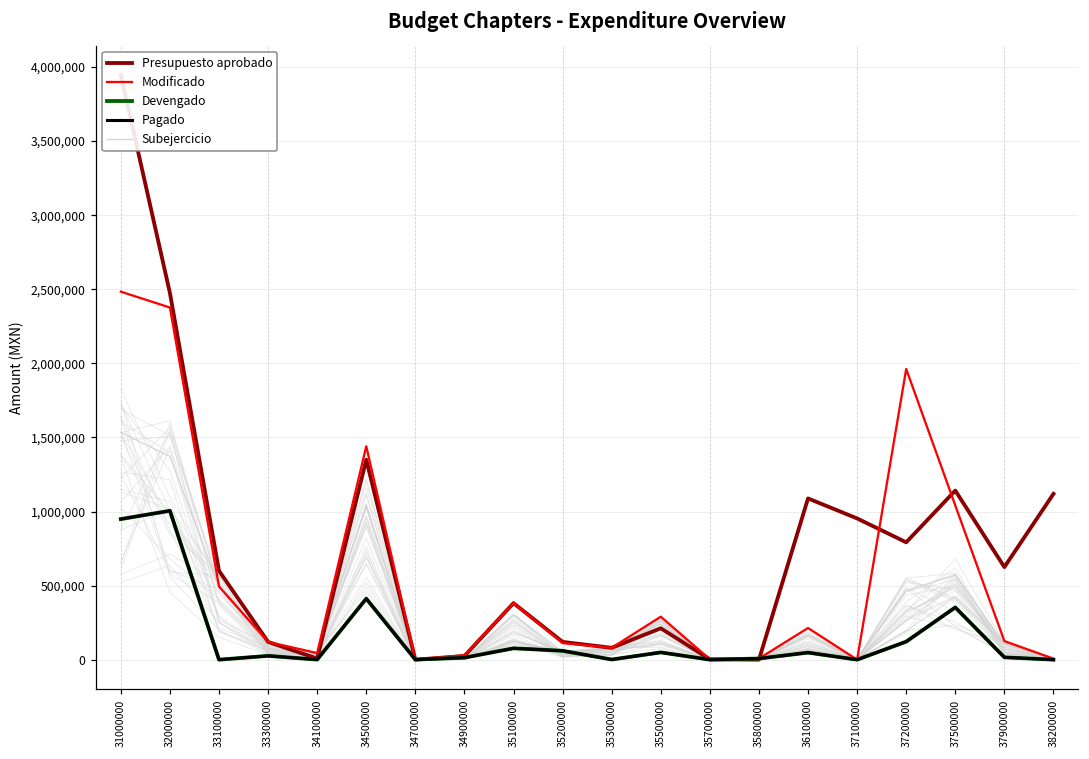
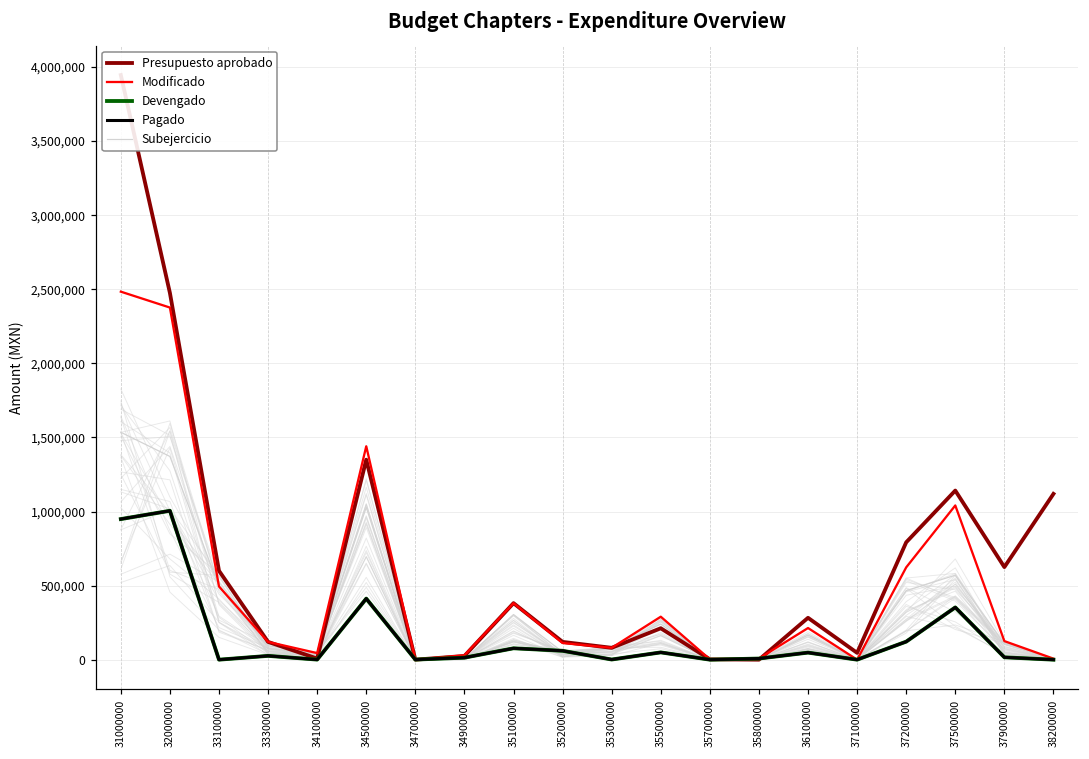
Presupuesto aprobado, 36100000: 1,090,000 -> 280,000
Presupuesto aprobado, 37100000: 950,000 -> 50,000
Modificado, 37200000: 1,960,000 -> 620,000
